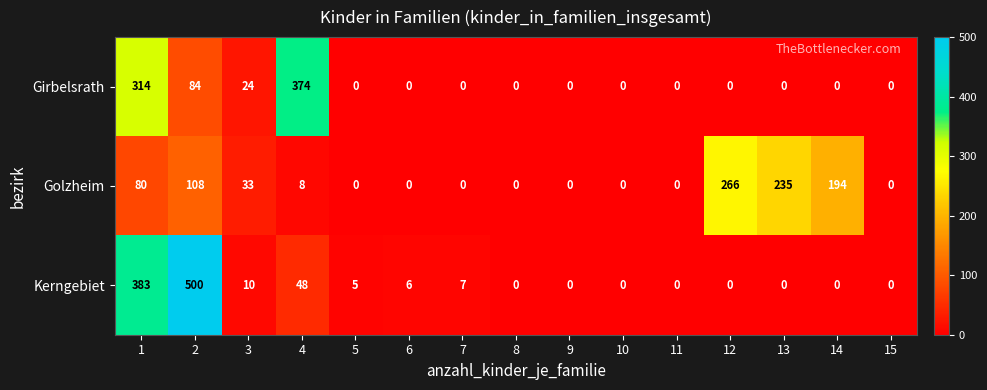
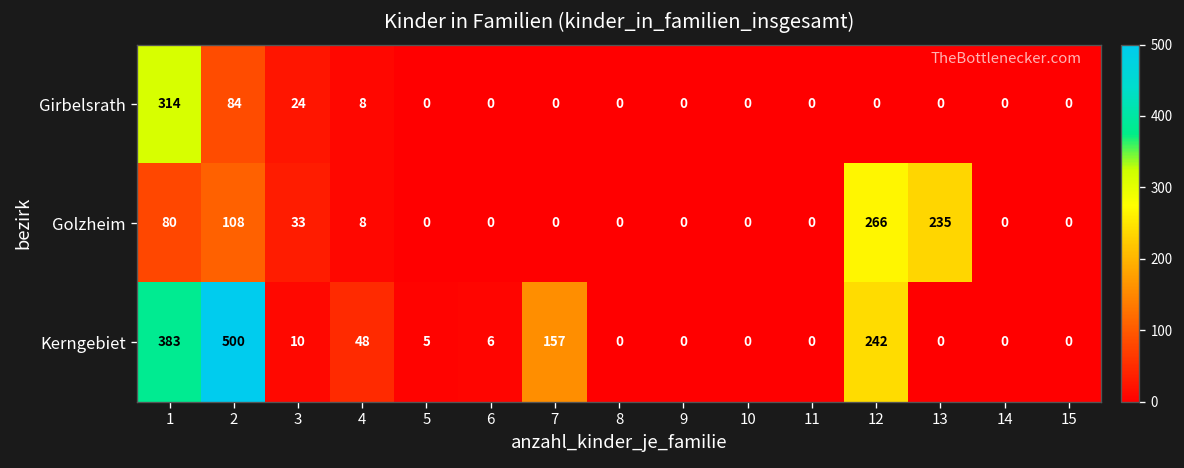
Girbelsrath, 4: 374 -> 8
Golzheim, 14: 194 -> 0
Kerngebiet, 7: 7 -> 157
Kerngebiet, 12: 0 -> 242
